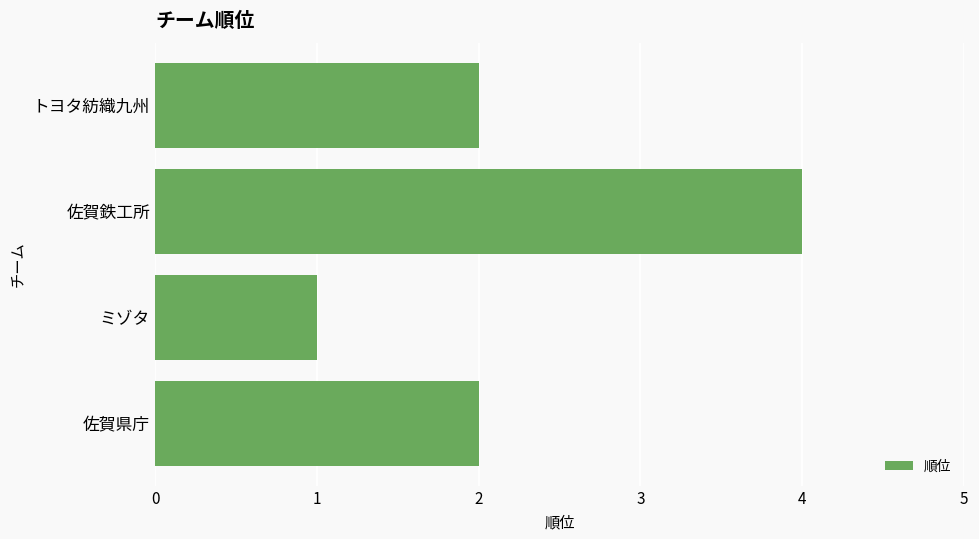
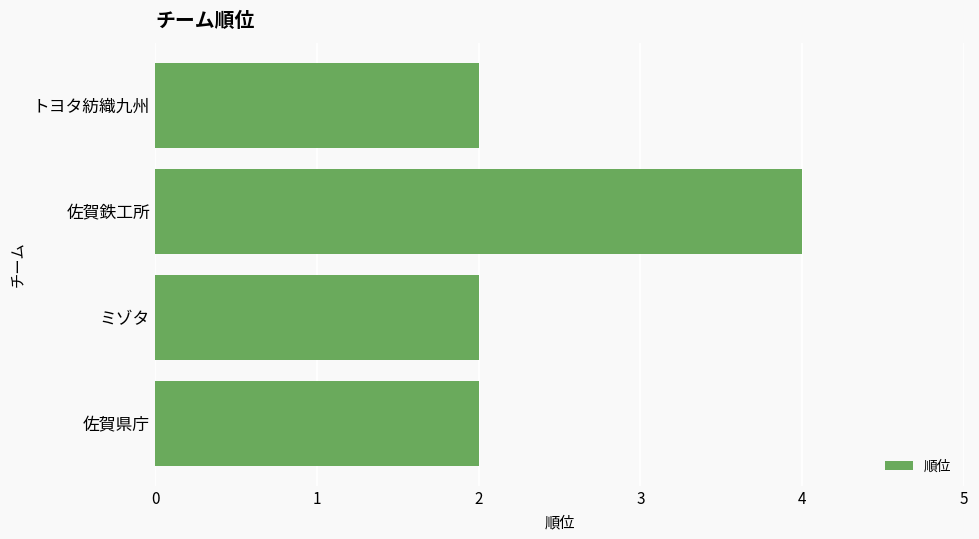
ミゾタ: 1 -> 2
